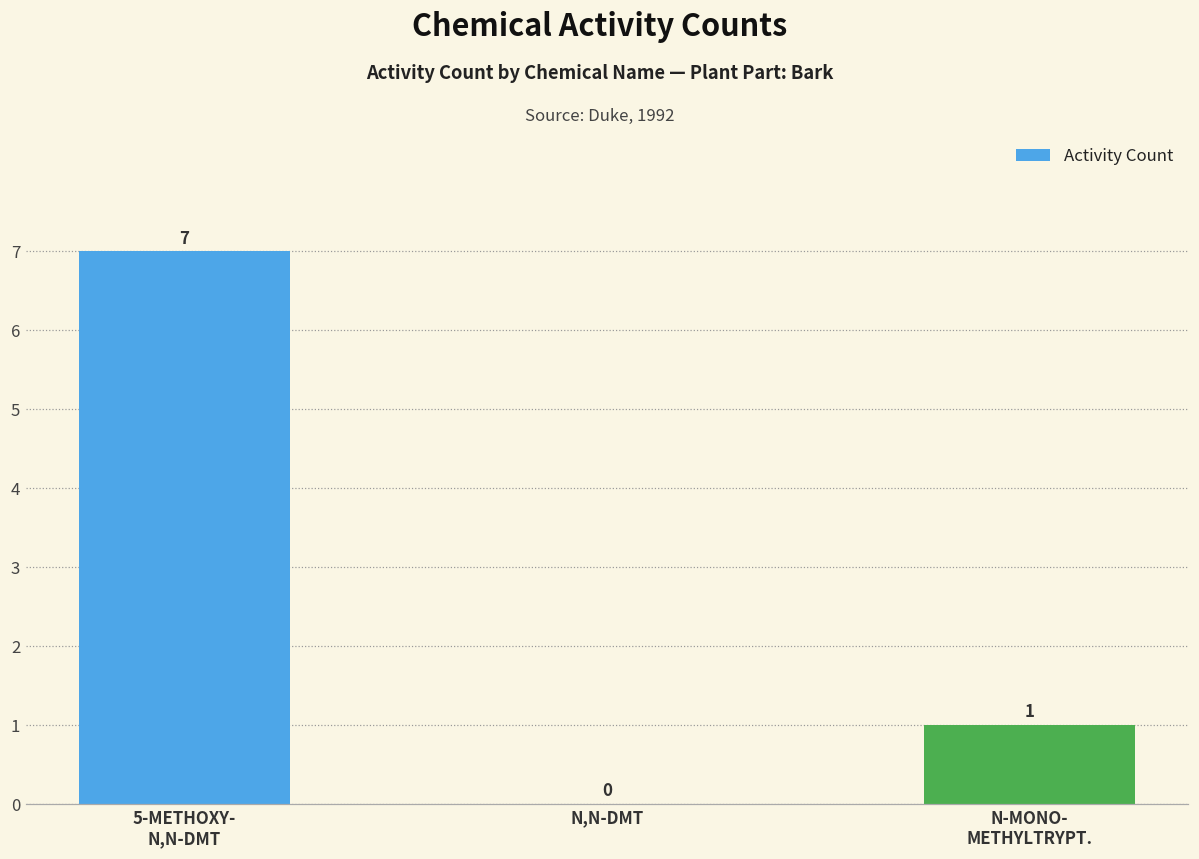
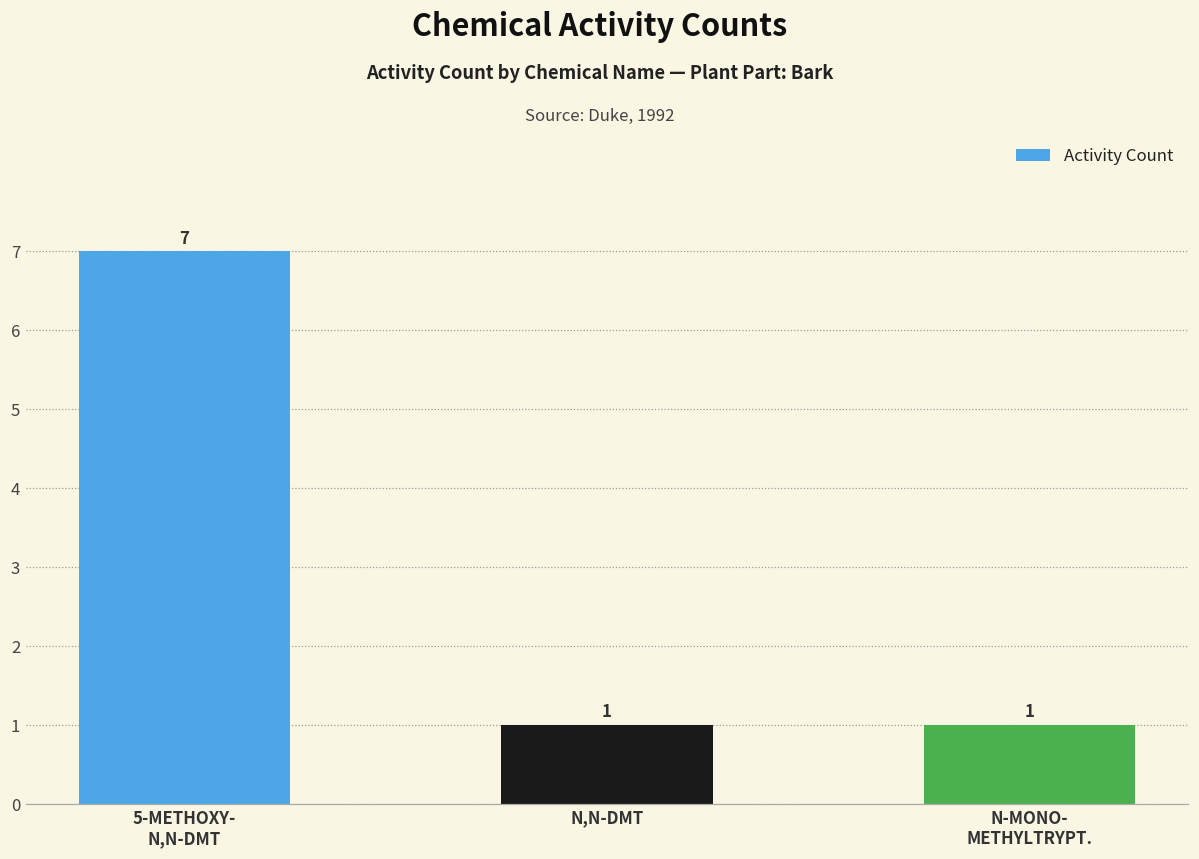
N,N-DMT: 0 -> 1
